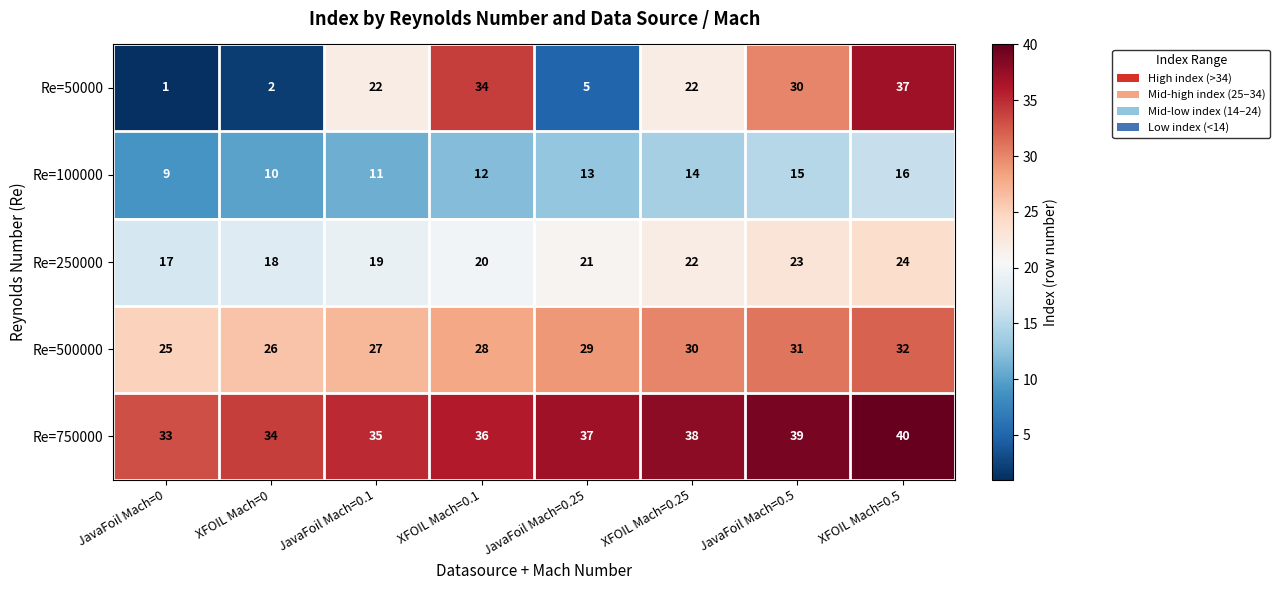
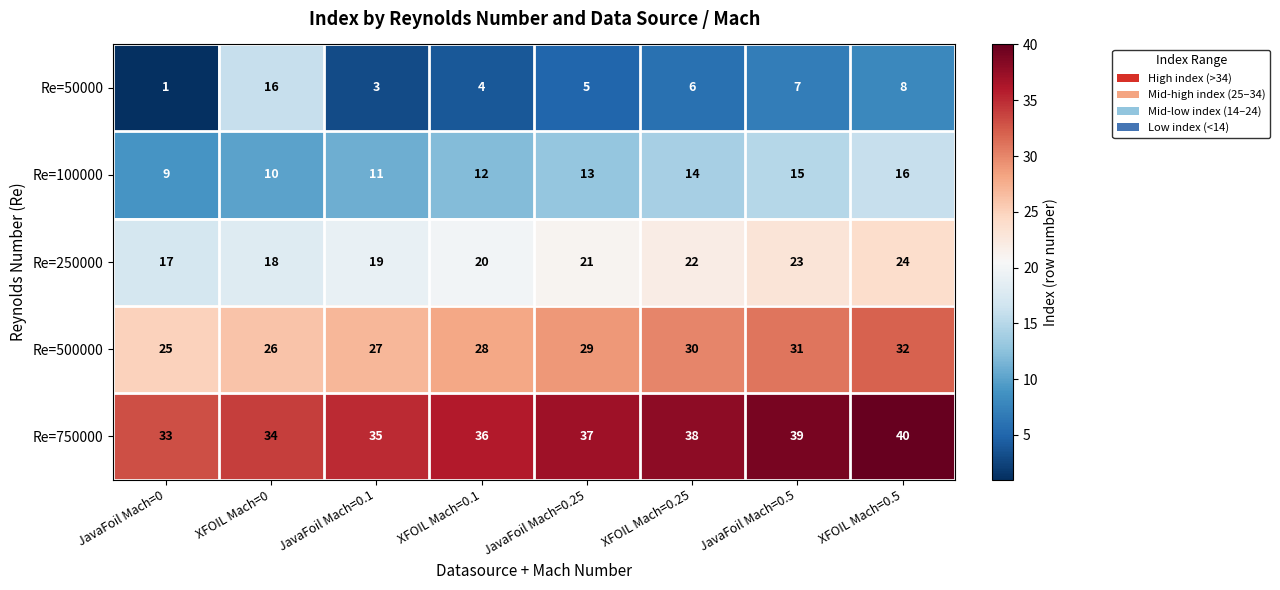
Re=50000, XFOIL Mach=0: 2 -> 16
Re=50000, JavaFoil Mach=0.1: 22 -> 3
Re=50000, XFOIL Mach=0.1: 34 -> 4
Re=50000, XFOIL Mach=0.25: 22 -> 6
Re=50000, JavaFoil Mach=0.5: 30 -> 7
Re=50000, XFOIL Mach=0.5: 37 -> 8
